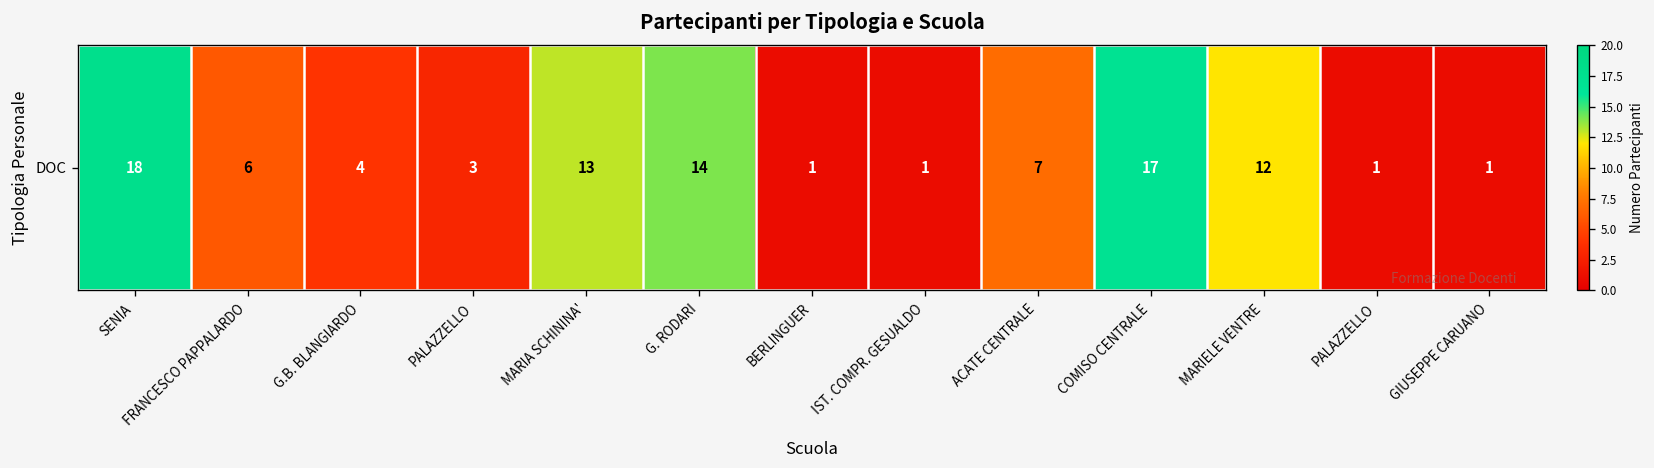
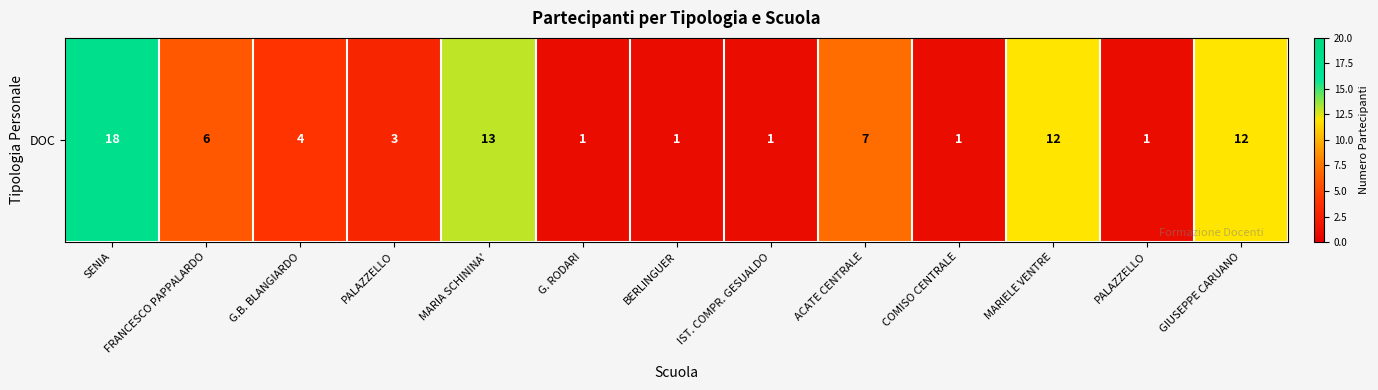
DOC, G. RODARI: 14 -> 1
DOC, COMISO CENTRALE: 17 -> 1
DOC, GIUSEPPE CARUANO: 1 -> 12
